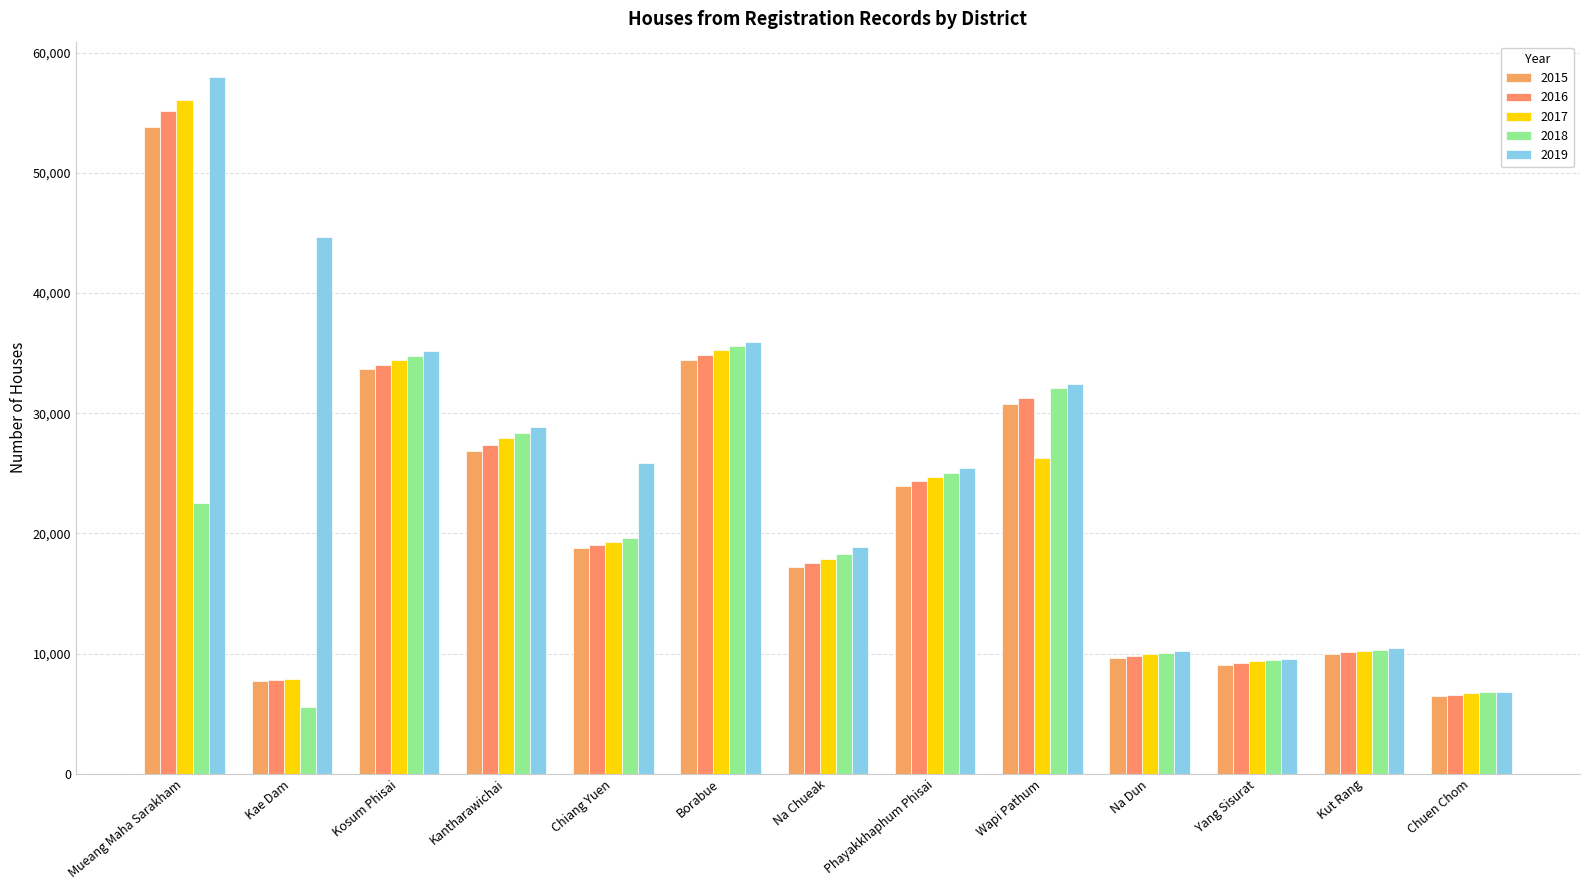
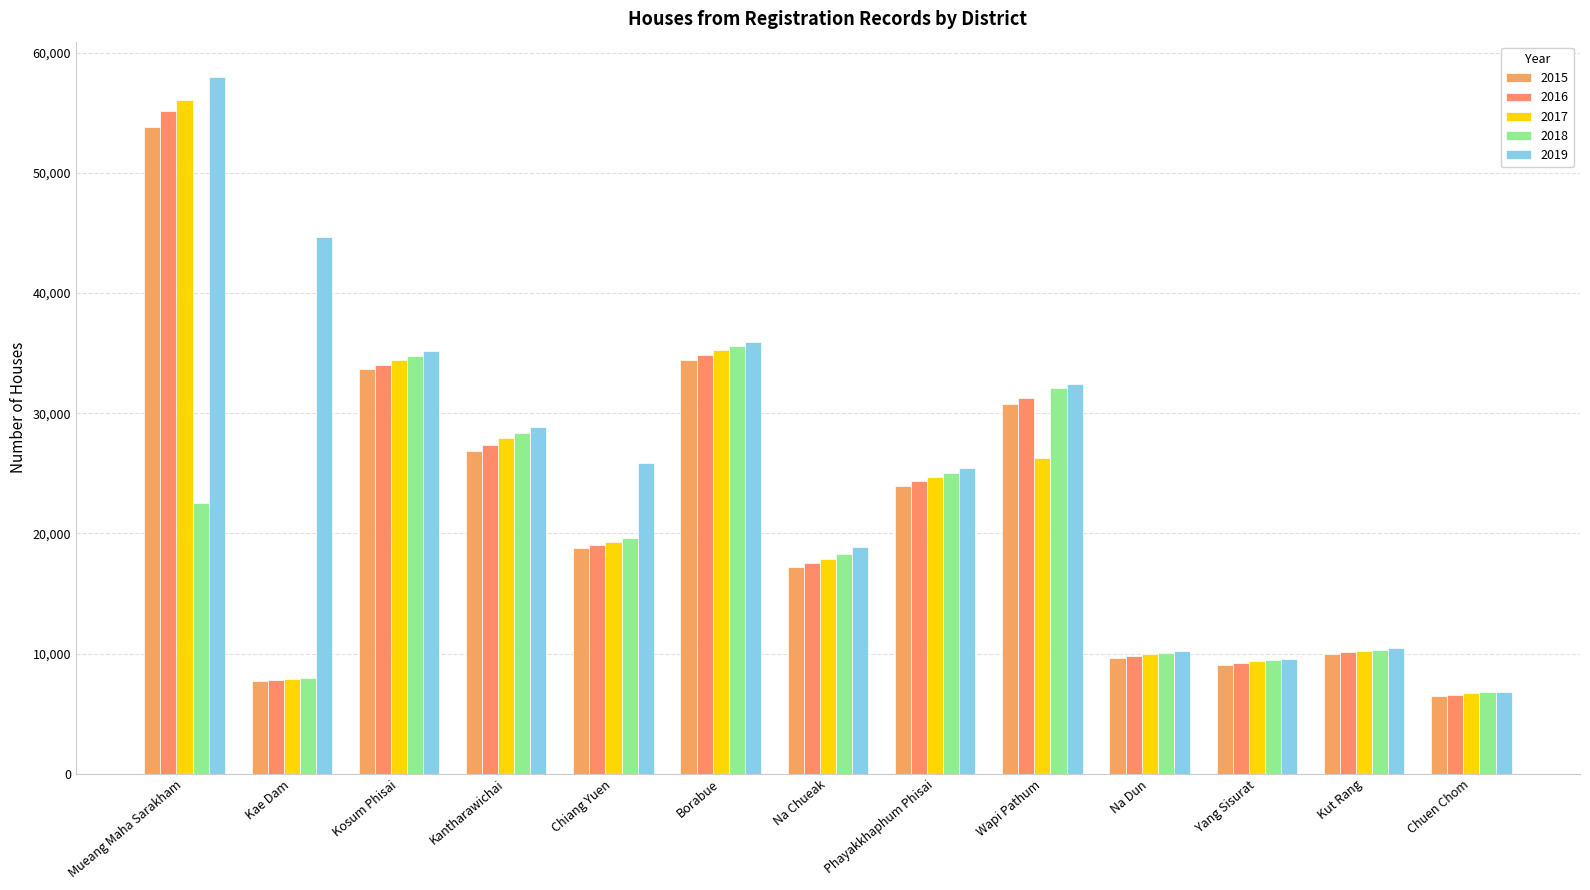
2018, Kae Dam: 5,600 -> 7,900
